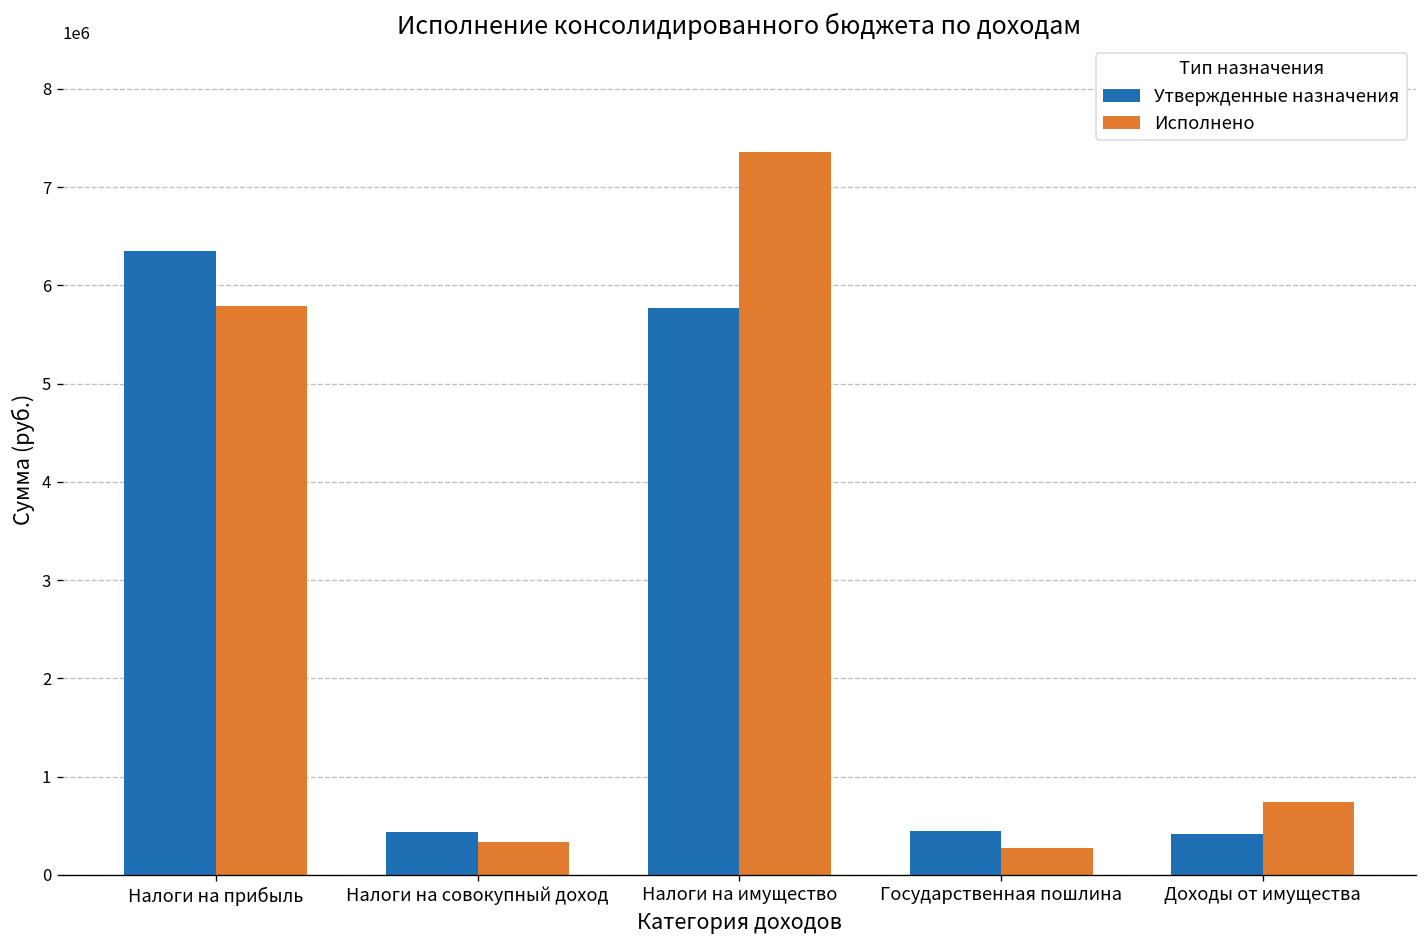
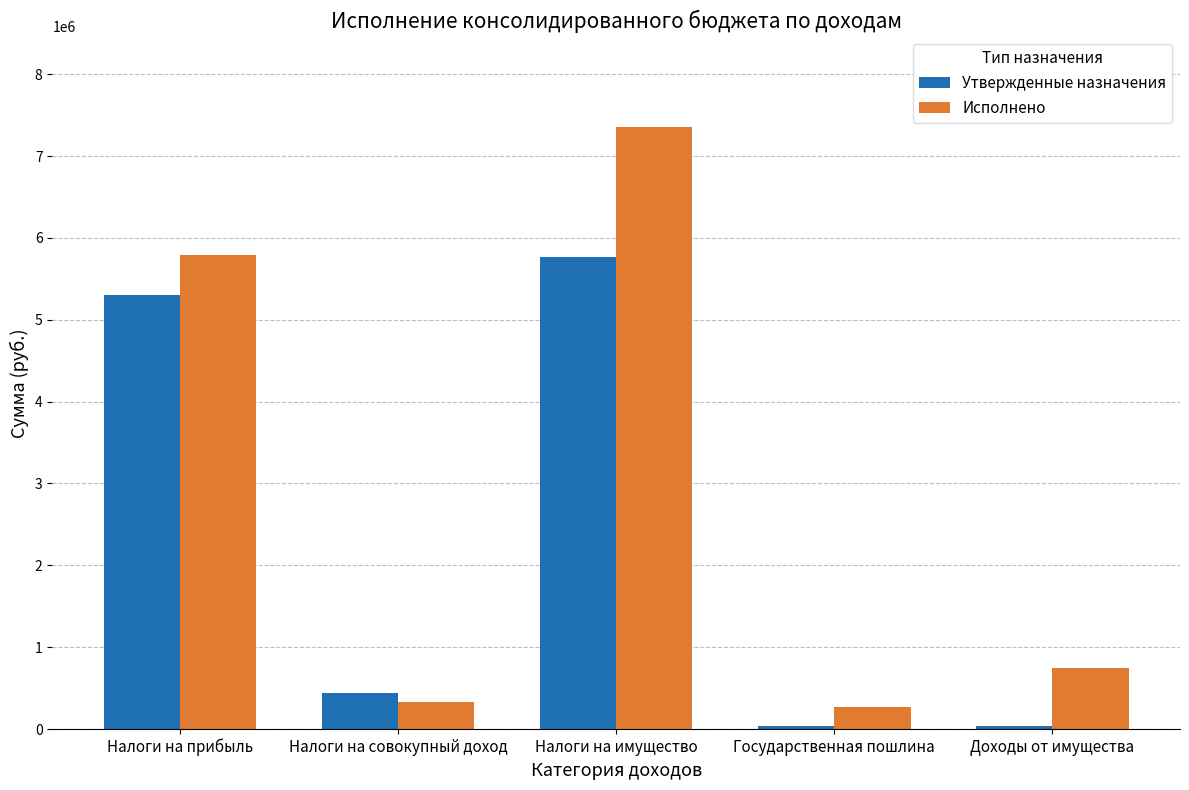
Утвержденные назначения, Налоги на прибыль: 6400000 -> 5300000
Утвержденные назначения, Государственная пошлина: 500000 -> 0
Утвержденные назначения, Доходы от имущества: 400000 -> 0
